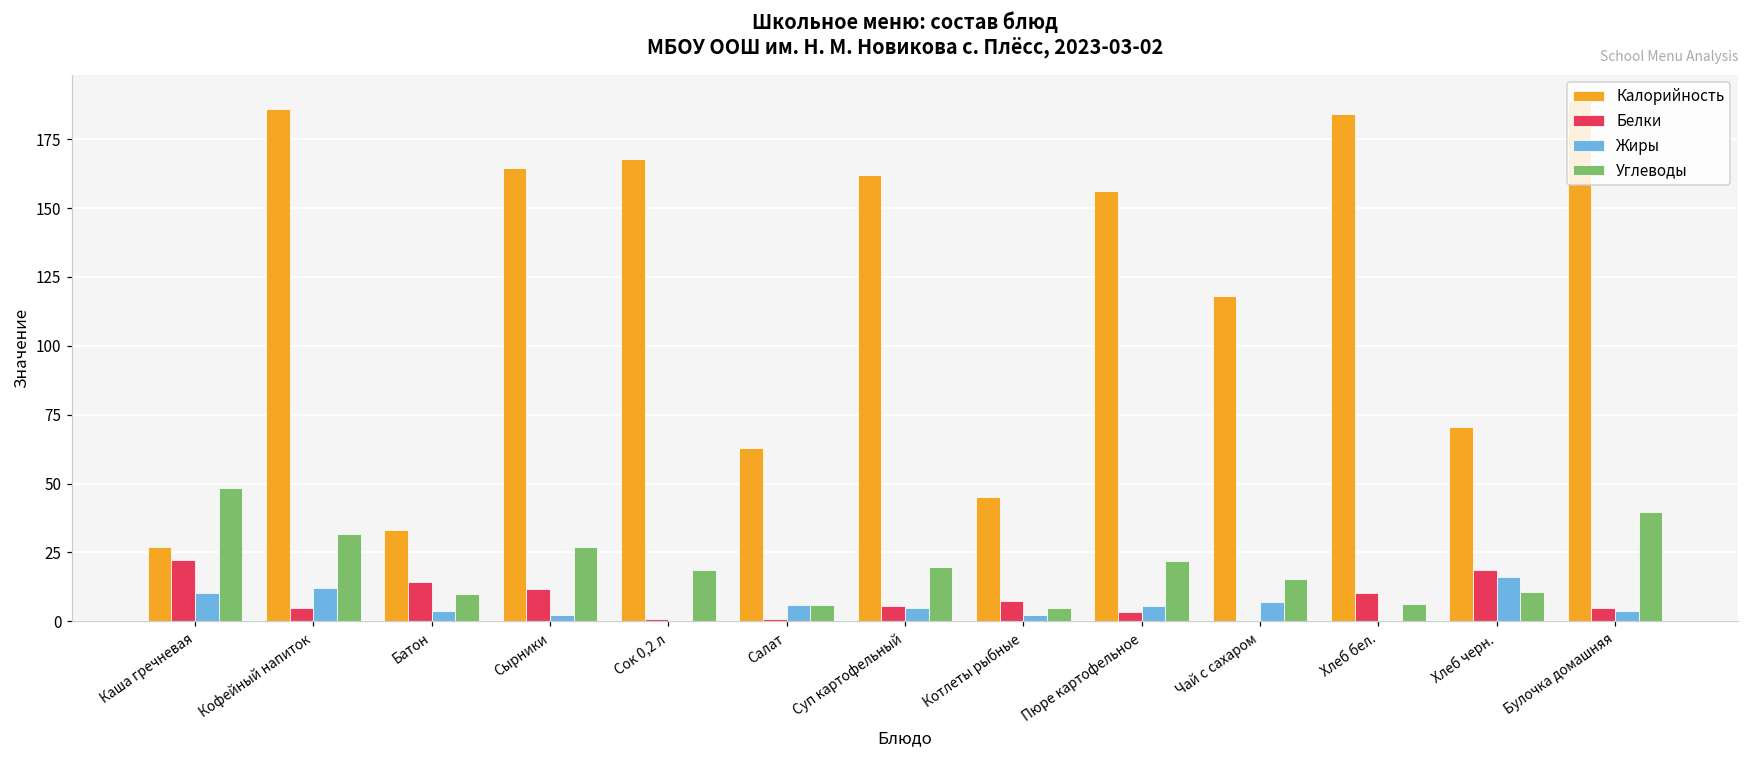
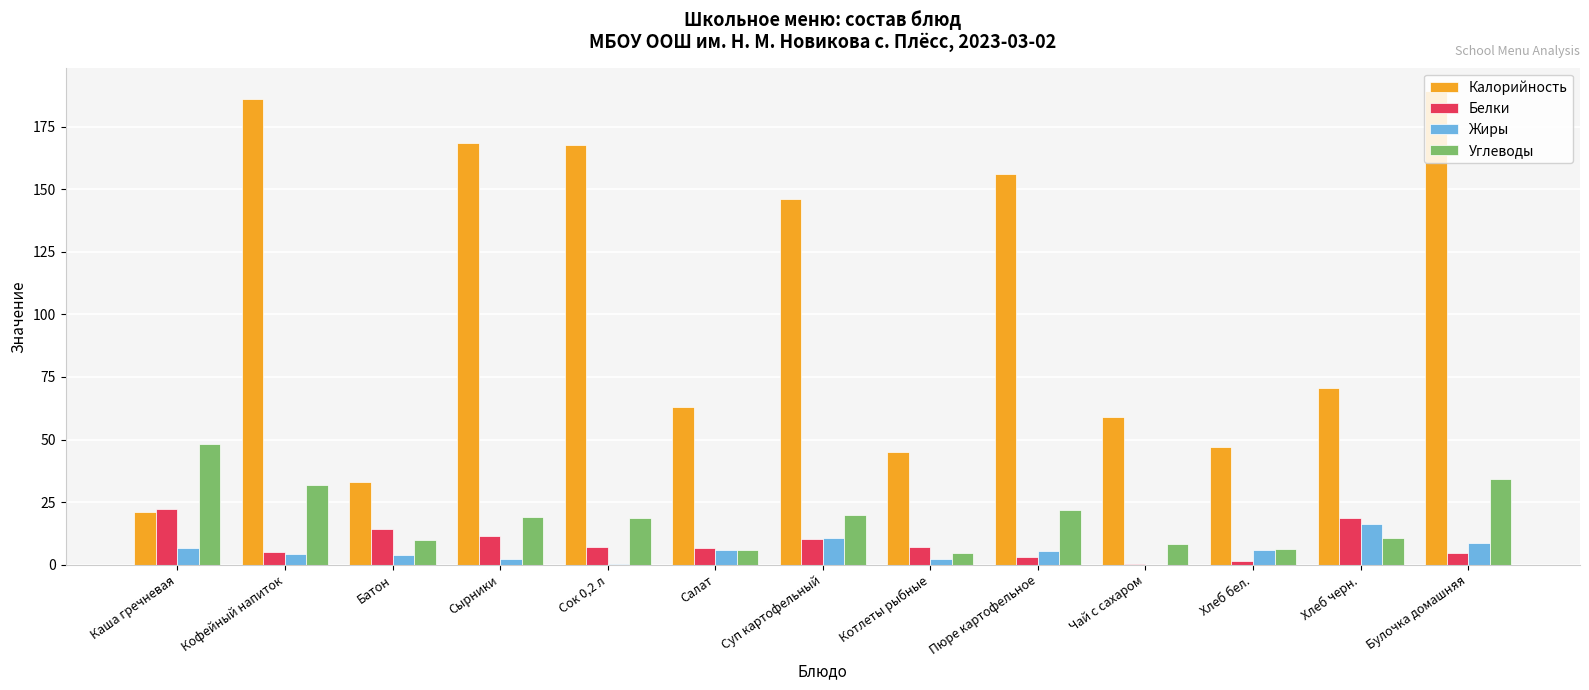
Калорийность, Каша гречневая: 27 -> 21
Жиры, Каша гречневая: 10 -> 7
Жиры, Кофейный напиток: 12 -> 4
Калорийность, Сырники: 164 -> 169
Углеводы, Сырники: 27 -> 19
Белки, Сок 0,2 л: 1 -> 7
Белки, Салат: 1 -> 7
Калорийность, Суп картофельный: 162 -> 146
Белки, Суп картофельный: 5 -> 10
Жиры, Суп картофельный: 5 -> 11
Калорийность, Чай с сахаром: 118 -> 59
Жиры, Чай с сахаром: 7 -> 0
Углеводы, Чай с сахаром: 15 -> 8
Калорийность, Хлеб бел.: 184 -> 47
Белки, Хлеб бел.: 10 -> 2
Жиры, Хлеб бел.: 0 -> 6
Жиры, Булочка домашняя: 4 -> 9
Углеводы, Булочка домашняя: 40 -> 34
